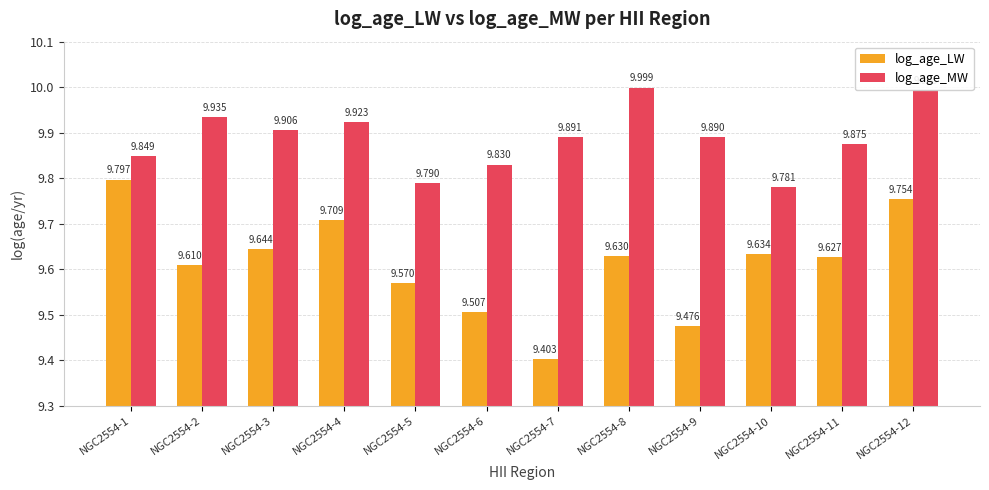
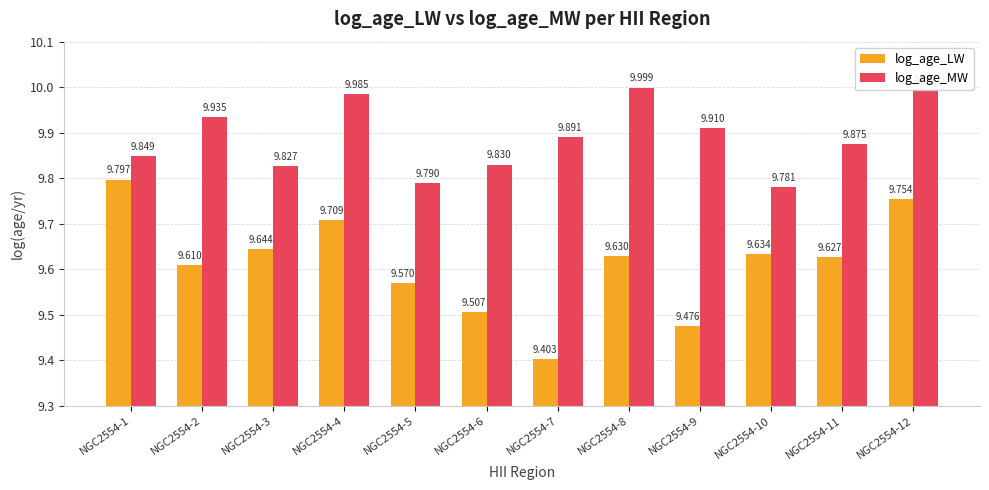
log_age_MW, NGC2554-3: 9.906 -> 9.827
log_age_MW, NGC2554-4: 9.923 -> 9.985
log_age_MW, NGC2554-9: 9.890 -> 9.910
